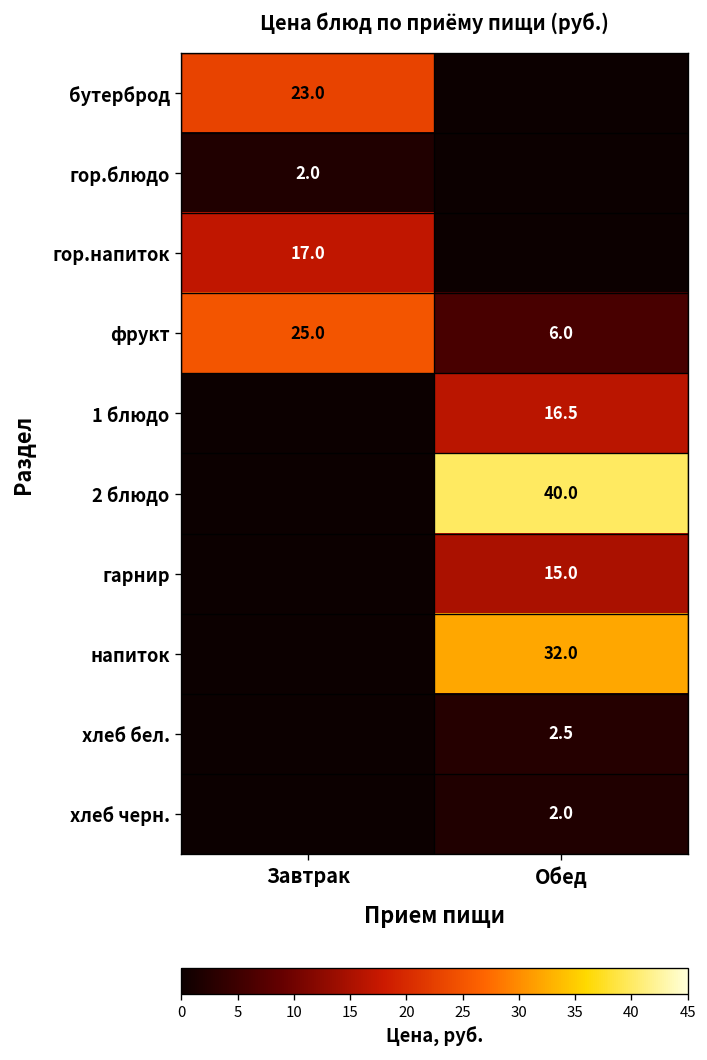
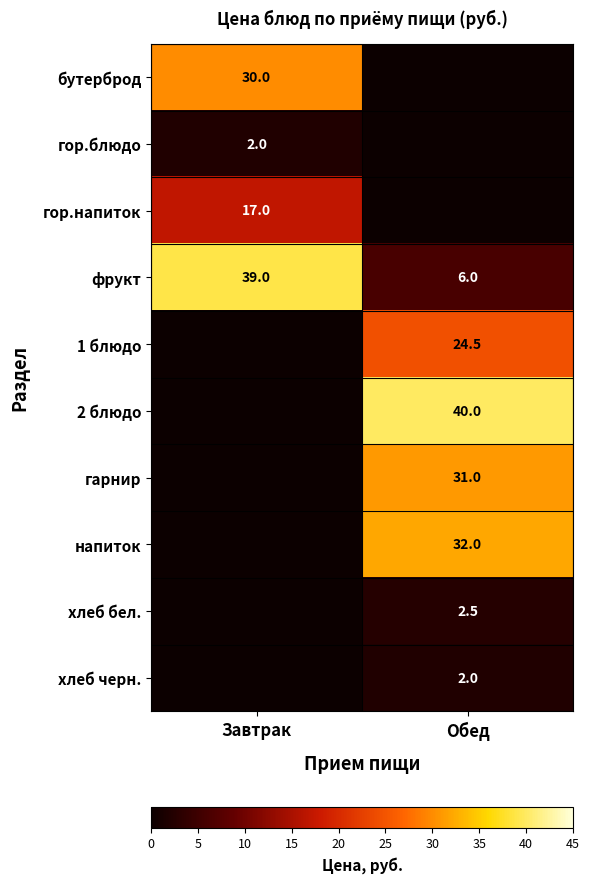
бутерброд, Завтрак: 23.0 -> 30.0
фрукт, Завтрак: 25.0 -> 39.0
1 блюдо, Обед: 16.5 -> 24.5
гарнир, Обед: 15.0 -> 31.0
